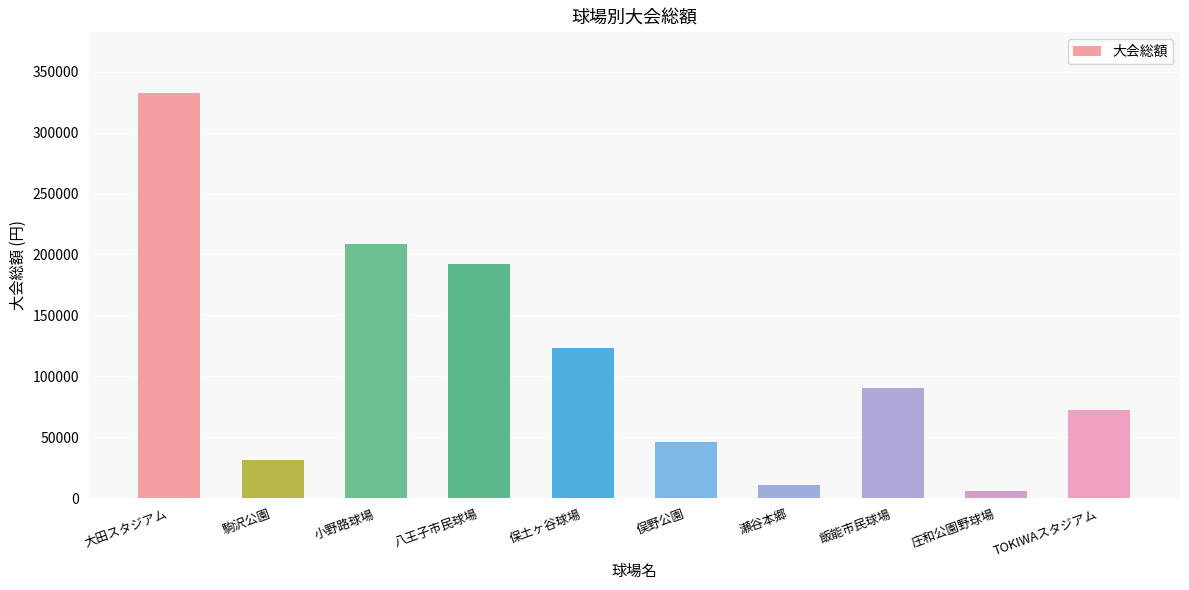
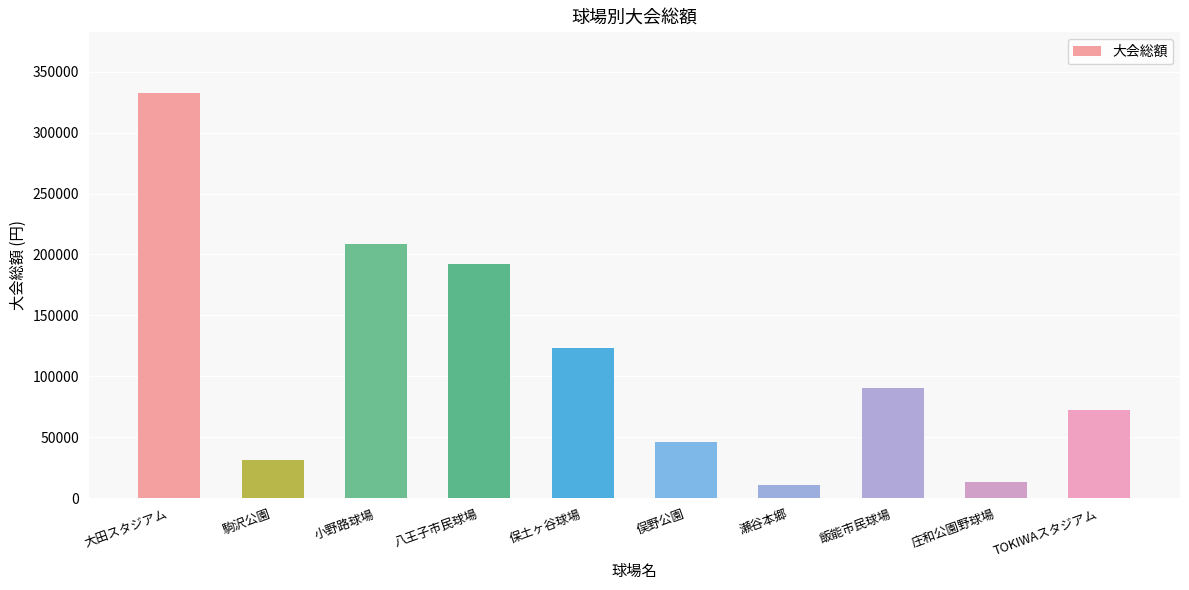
庄和公園野球場: 6000 -> 13000
